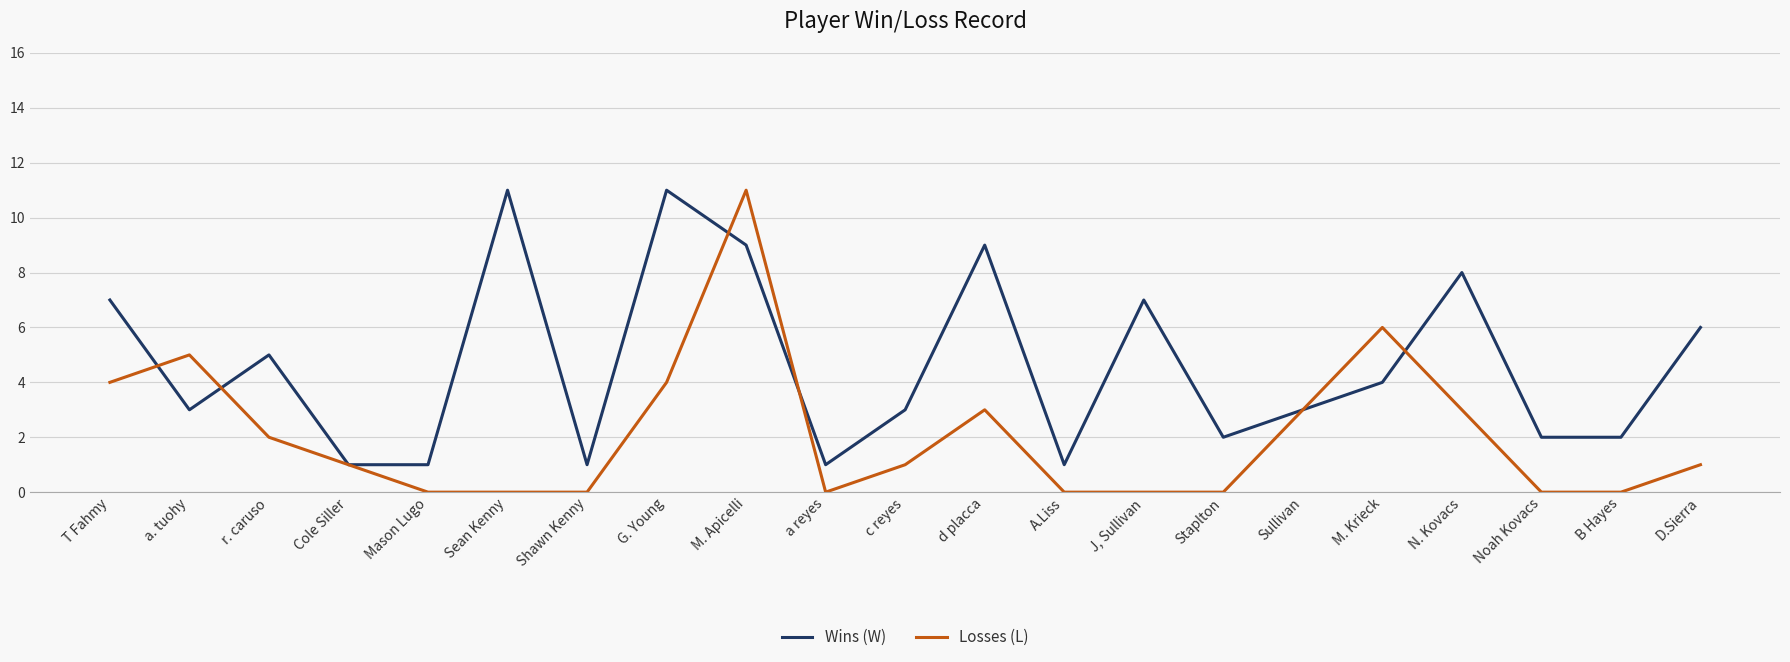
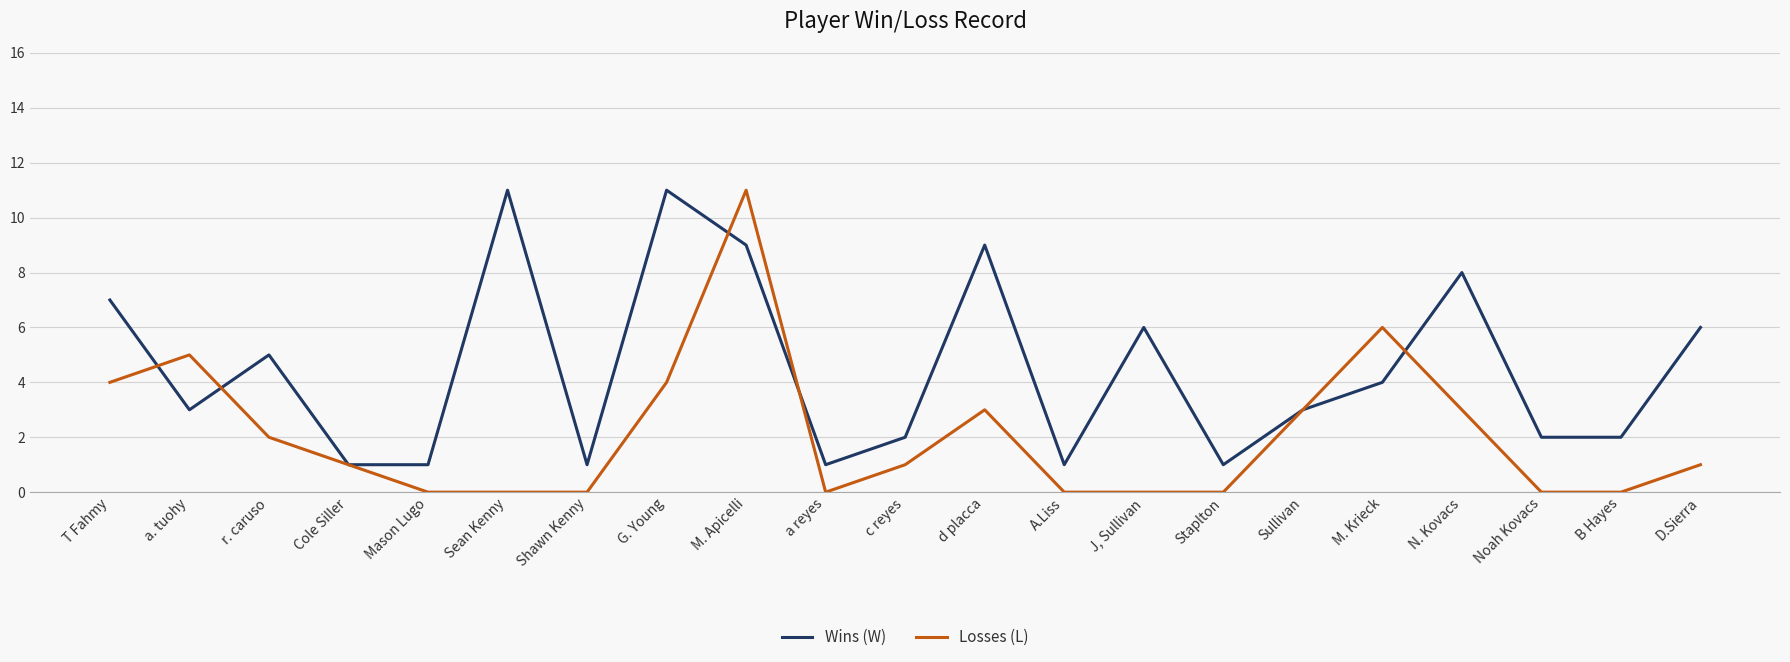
Wins (W), c reyes: 3 -> 2
Wins (W), J, Sullivan: 7 -> 6
Wins (W), Staplton: 2 -> 1
